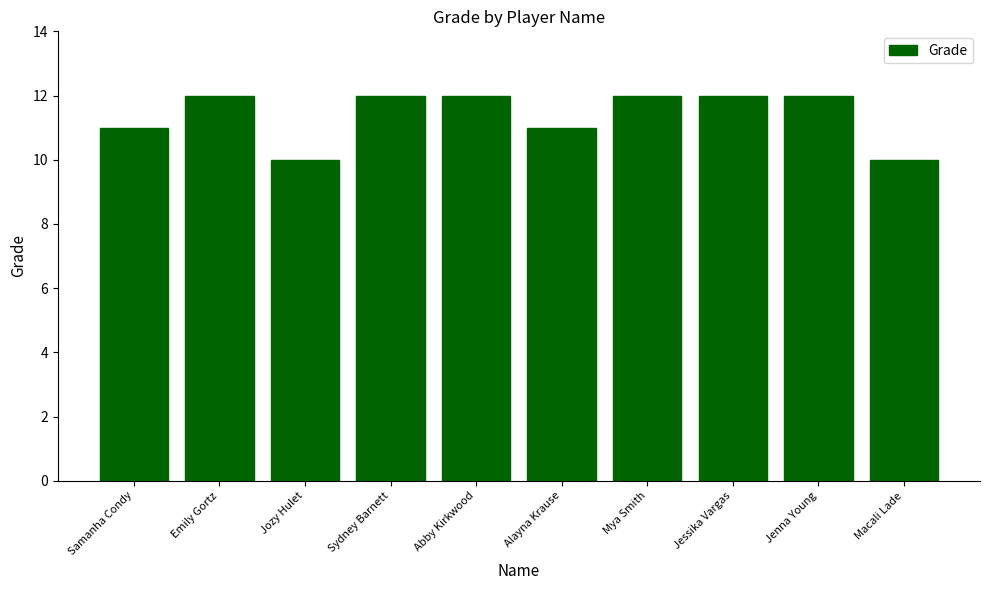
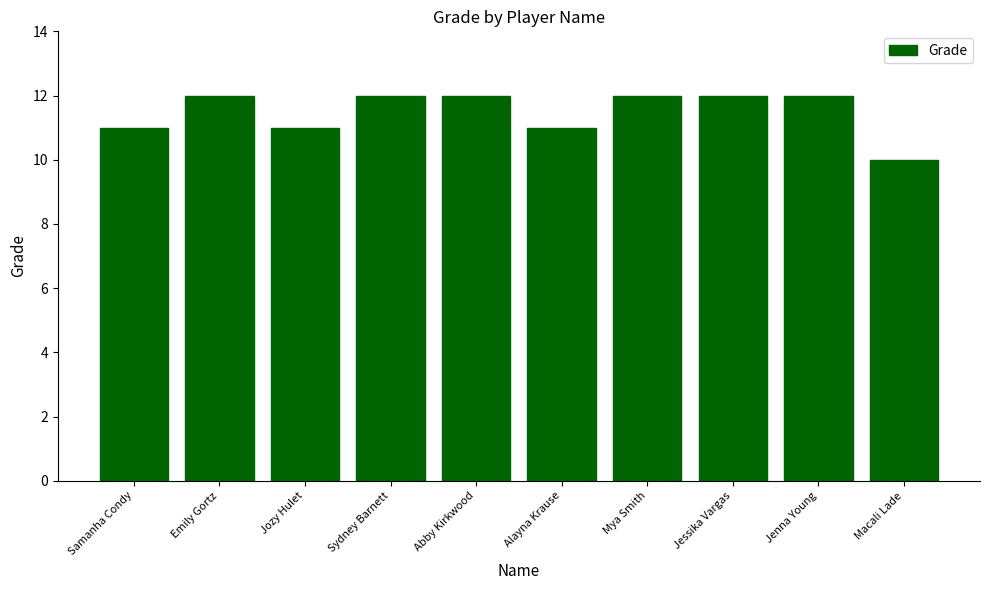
Jozy Hulet: 10 -> 11
